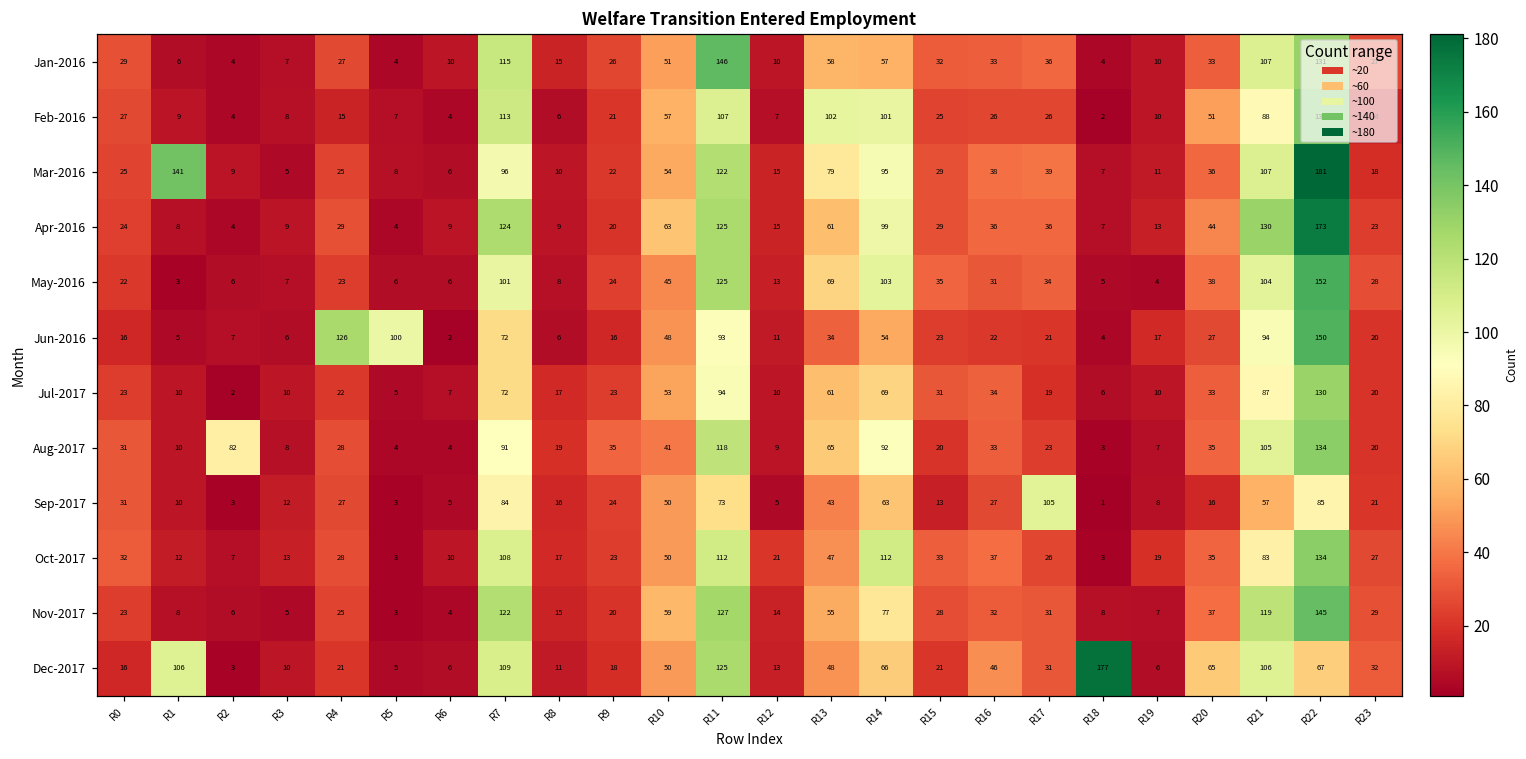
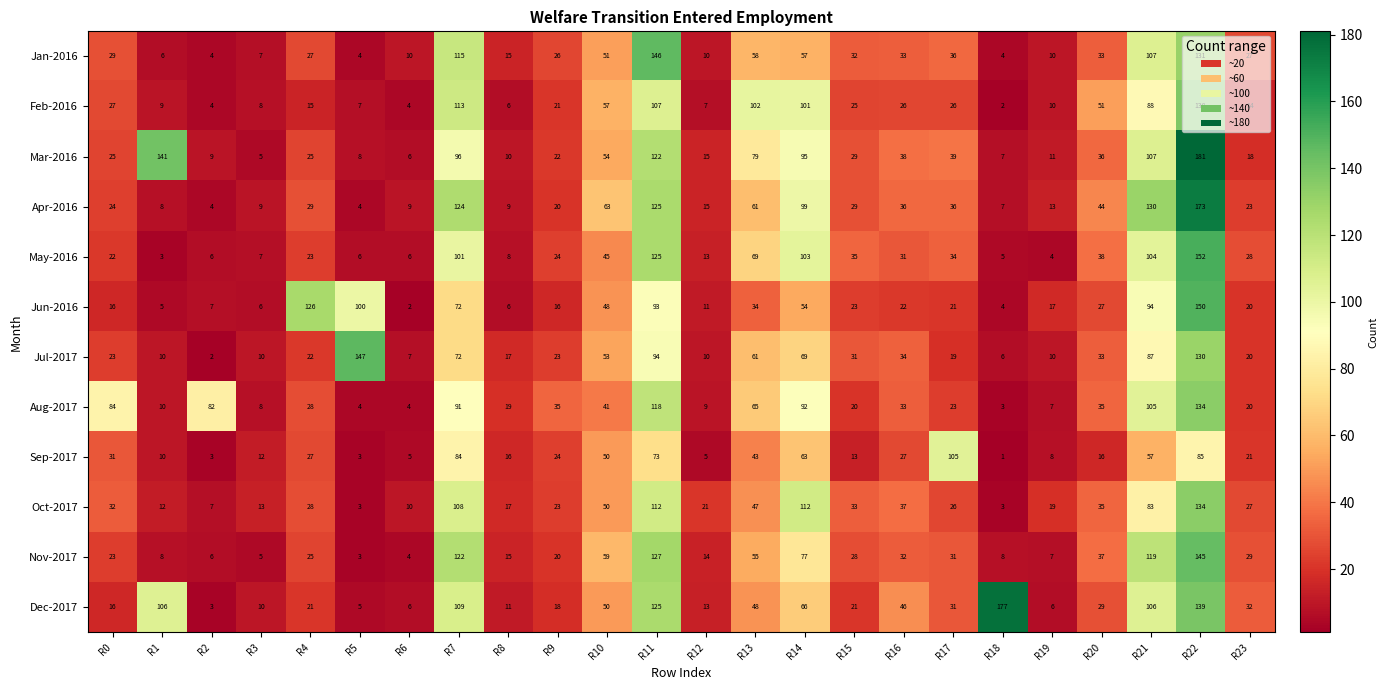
Jul-2017, R5: 5 -> 147
Aug-2017, R0: 31 -> 84
Dec-2017, R20: 65 -> 29
Dec-2017, R22: 67 -> 139
